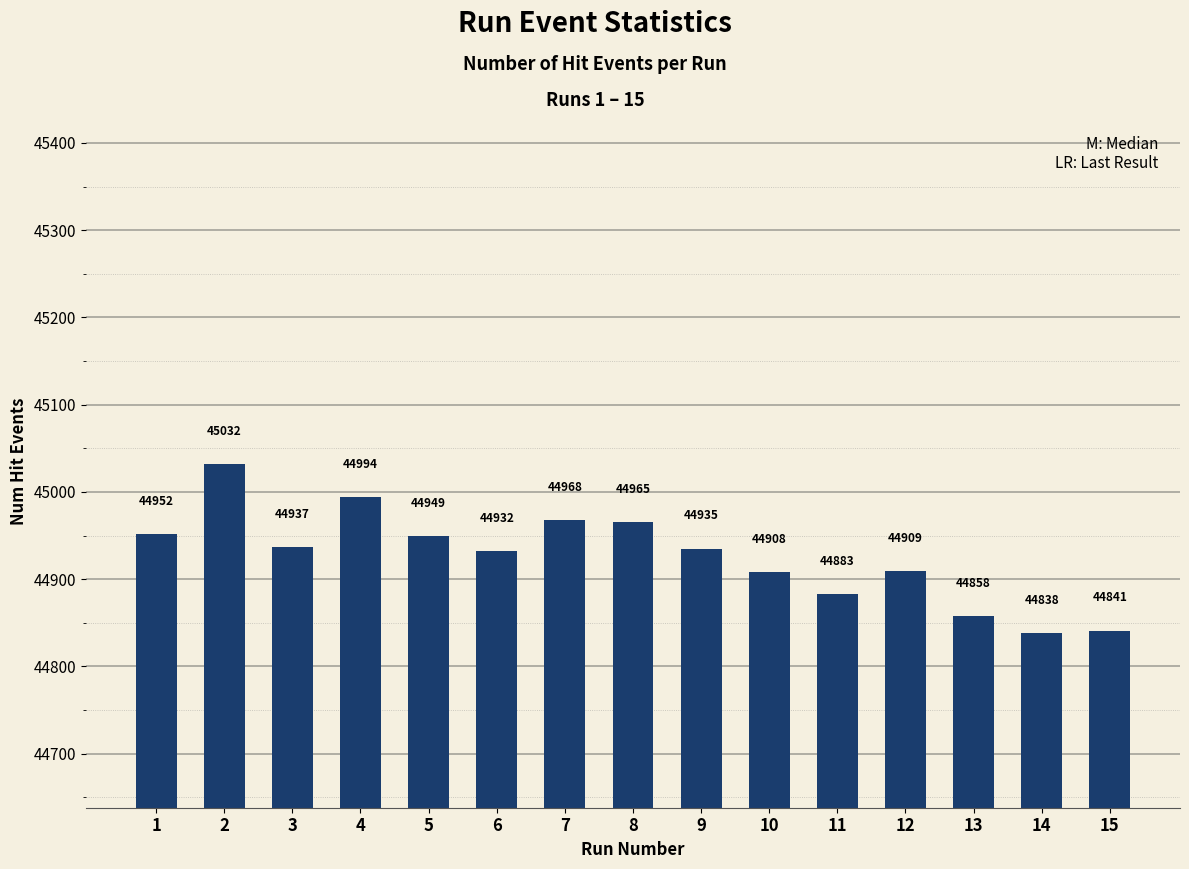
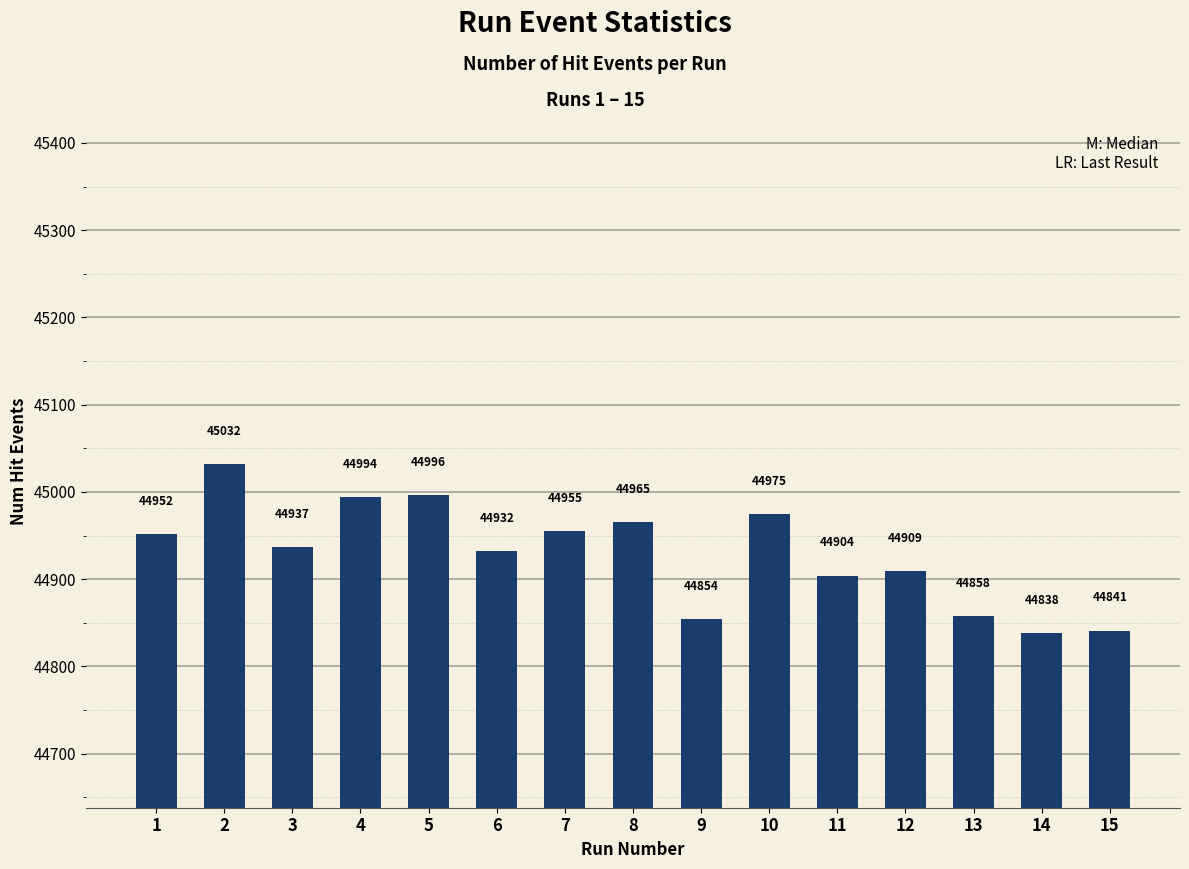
5: 44949 -> 44996
7: 44968 -> 44955
9: 44935 -> 44854
10: 44908 -> 44975
11: 44883 -> 44904
